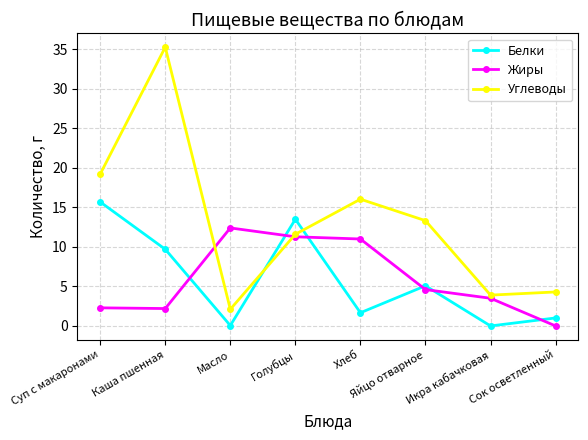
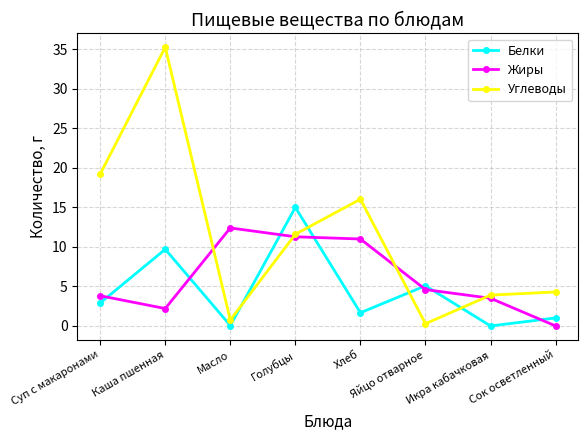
Белки, Суп с макаронами: 16 -> 3
Жиры, Суп с макаронами: 2 -> 4
Углеводы, Масло: 2 -> 1
Белки, Голубцы: 14 -> 15
Углеводы, Яйцо отварное: 13 -> 0
